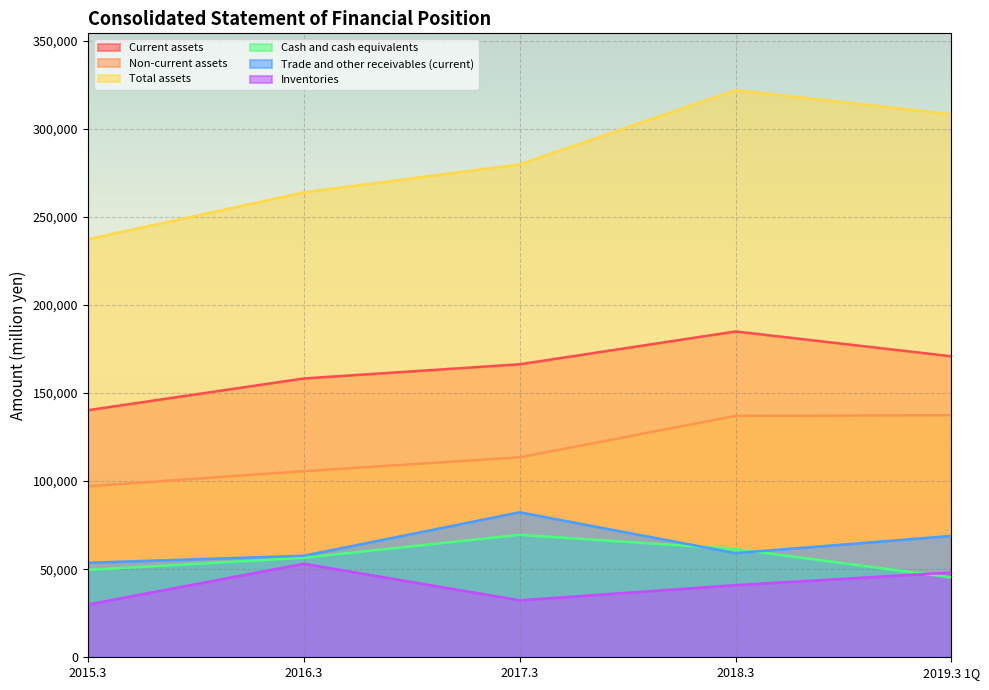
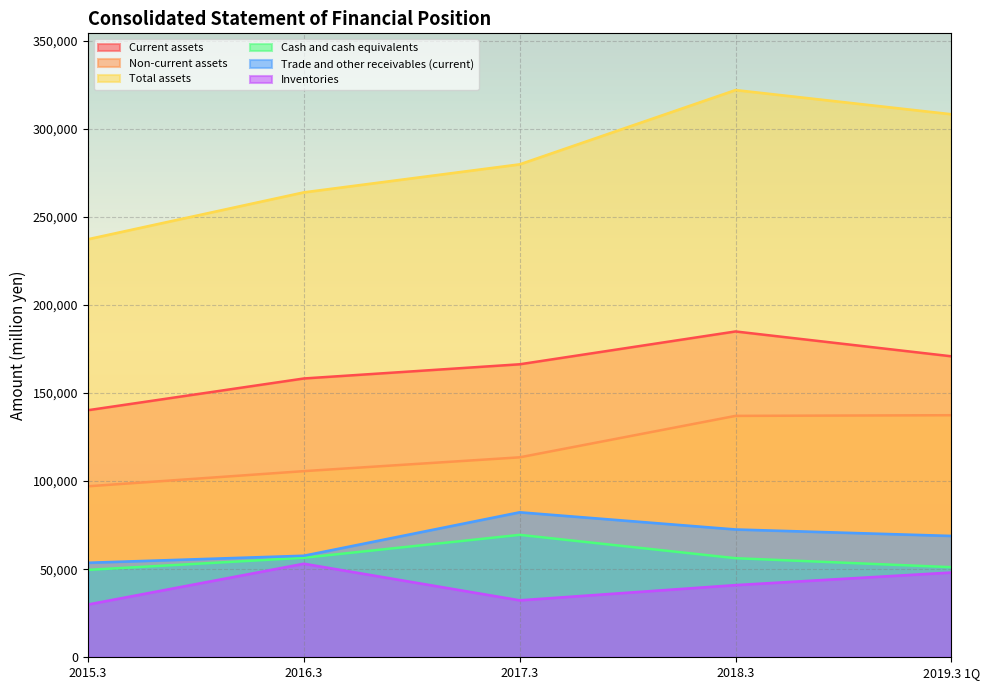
Cash and cash equivalents, 2018.3: 61,000 -> 56,000
Trade and other receivables (current), 2018.3: 59,000 -> 73,000
Cash and cash equivalents, 2019.3 1Q: 45,000 -> 51,000
